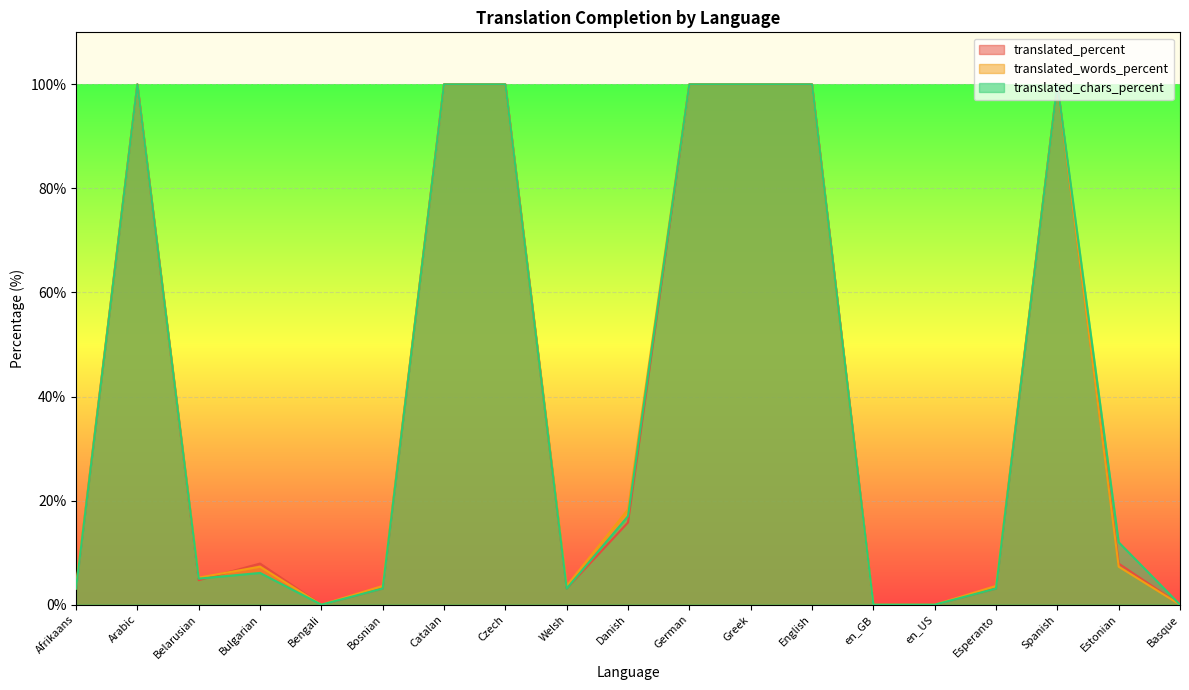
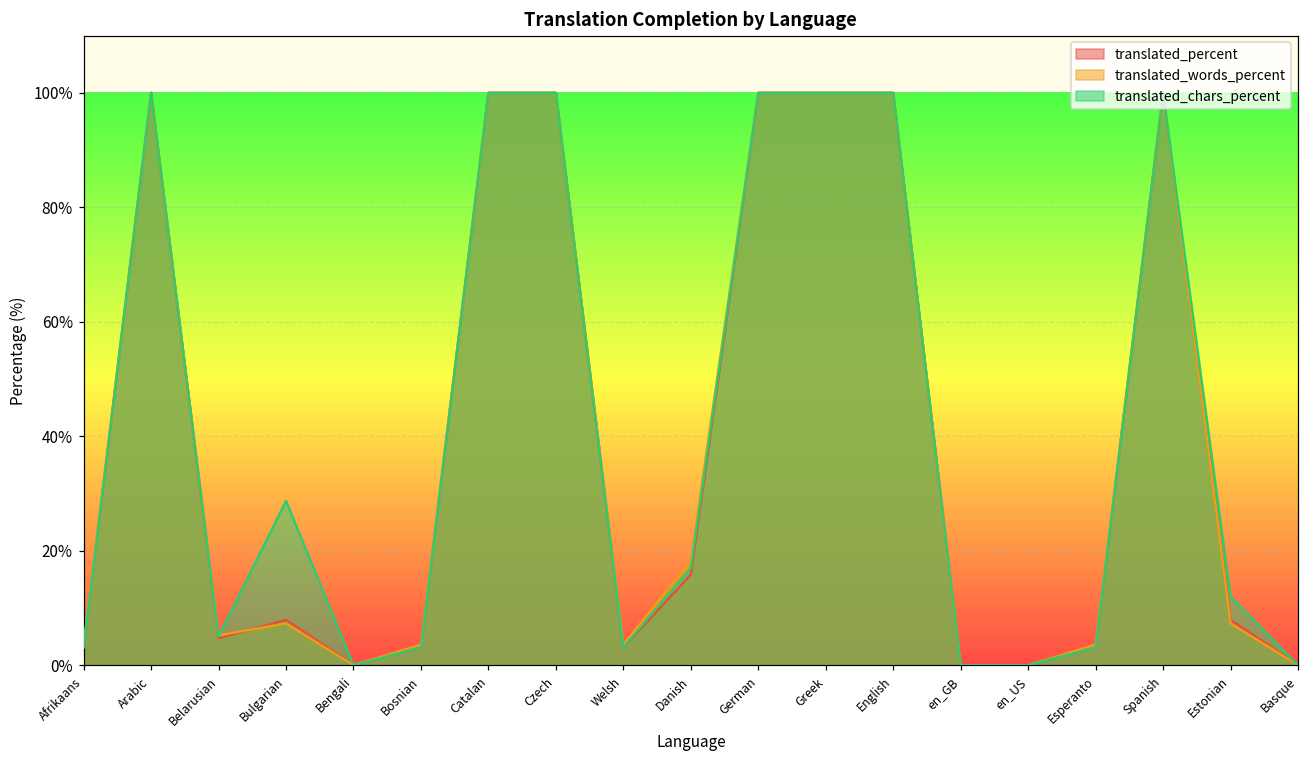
translated_chars_percent, Bulgarian: 6% -> 29%
